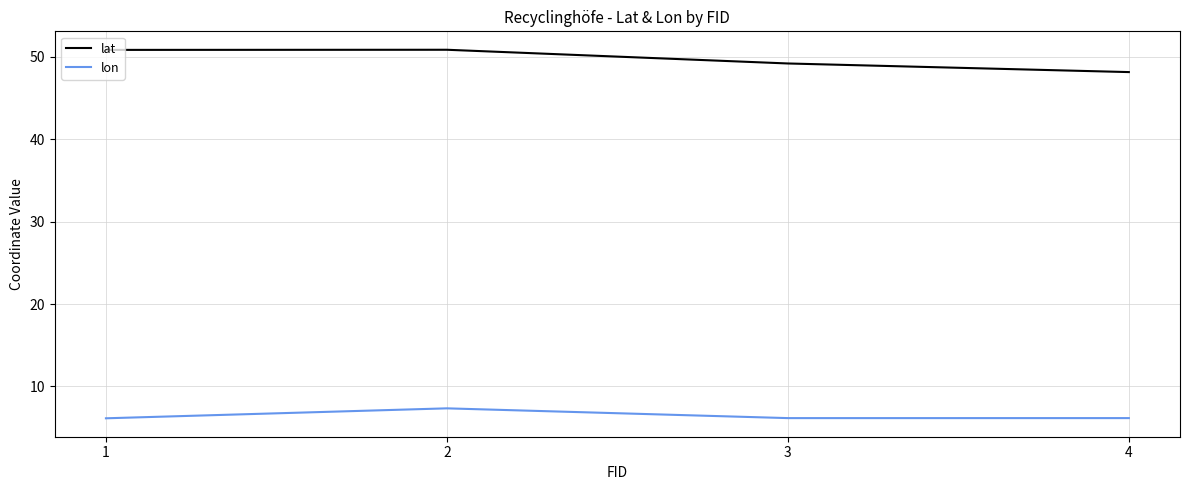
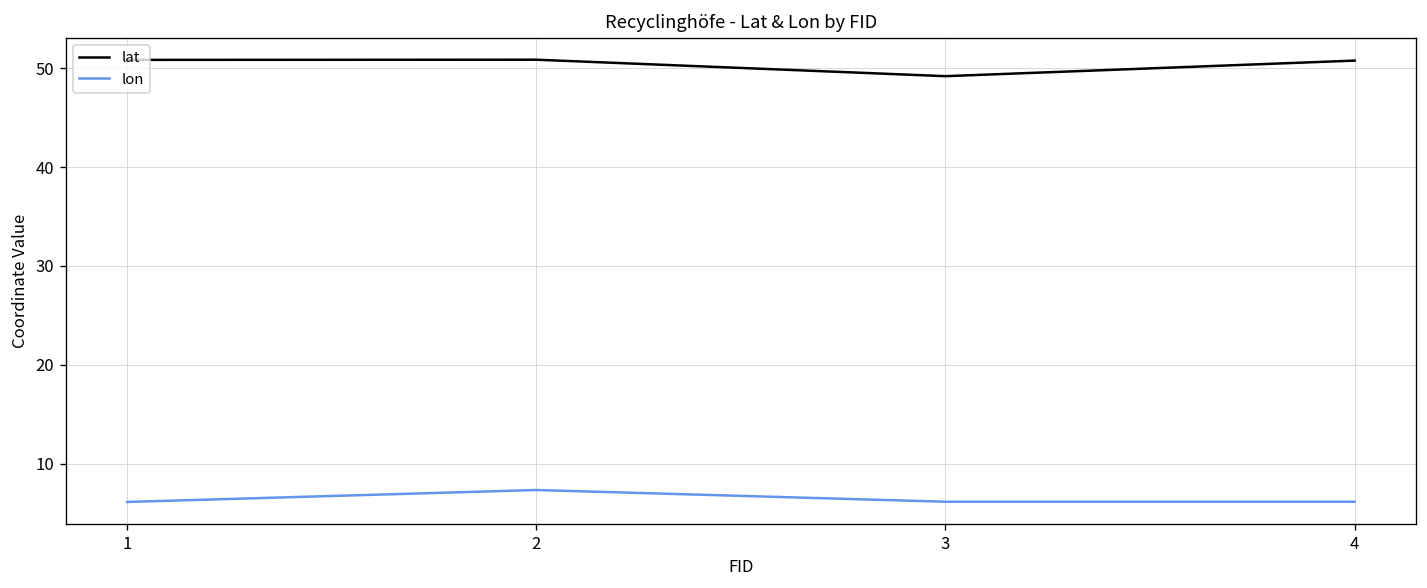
lat, 4: 48 -> 51
